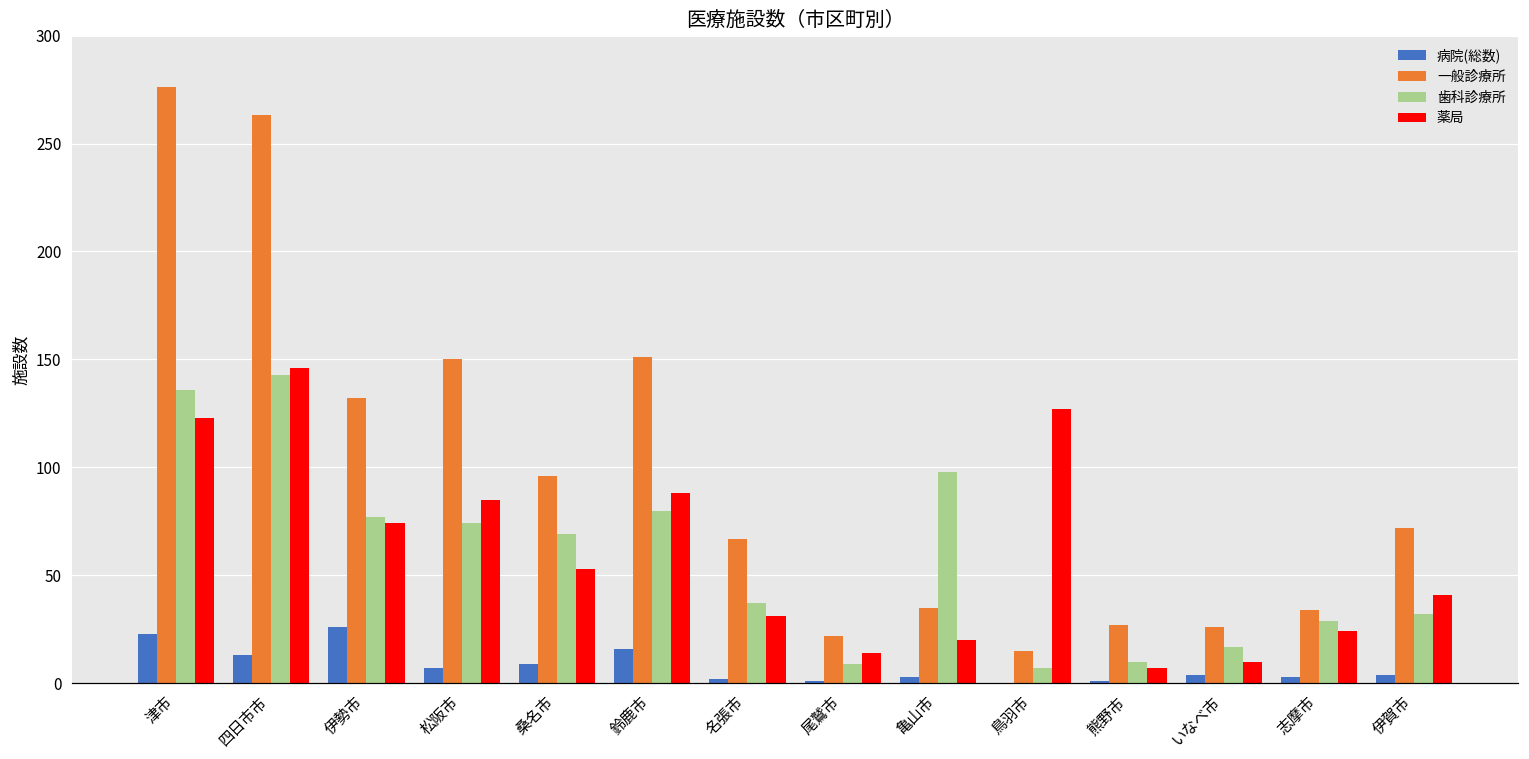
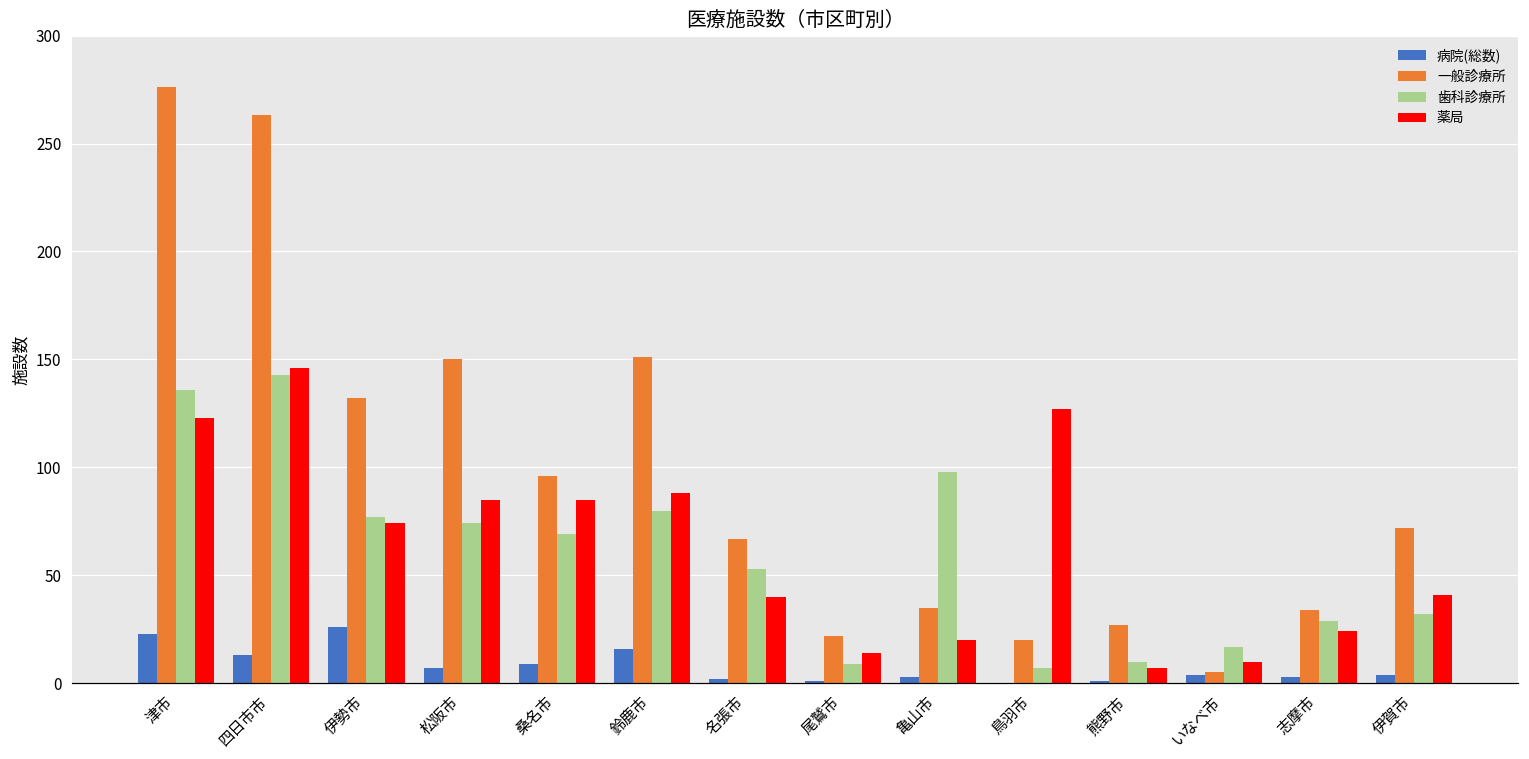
薬局, 桑名市: 53 -> 85
歯科診療所, 名張市: 37 -> 53
薬局, 名張市: 31 -> 40
一般診療所, 鳥羽市: 15 -> 20
一般診療所, いなべ市: 26 -> 5
